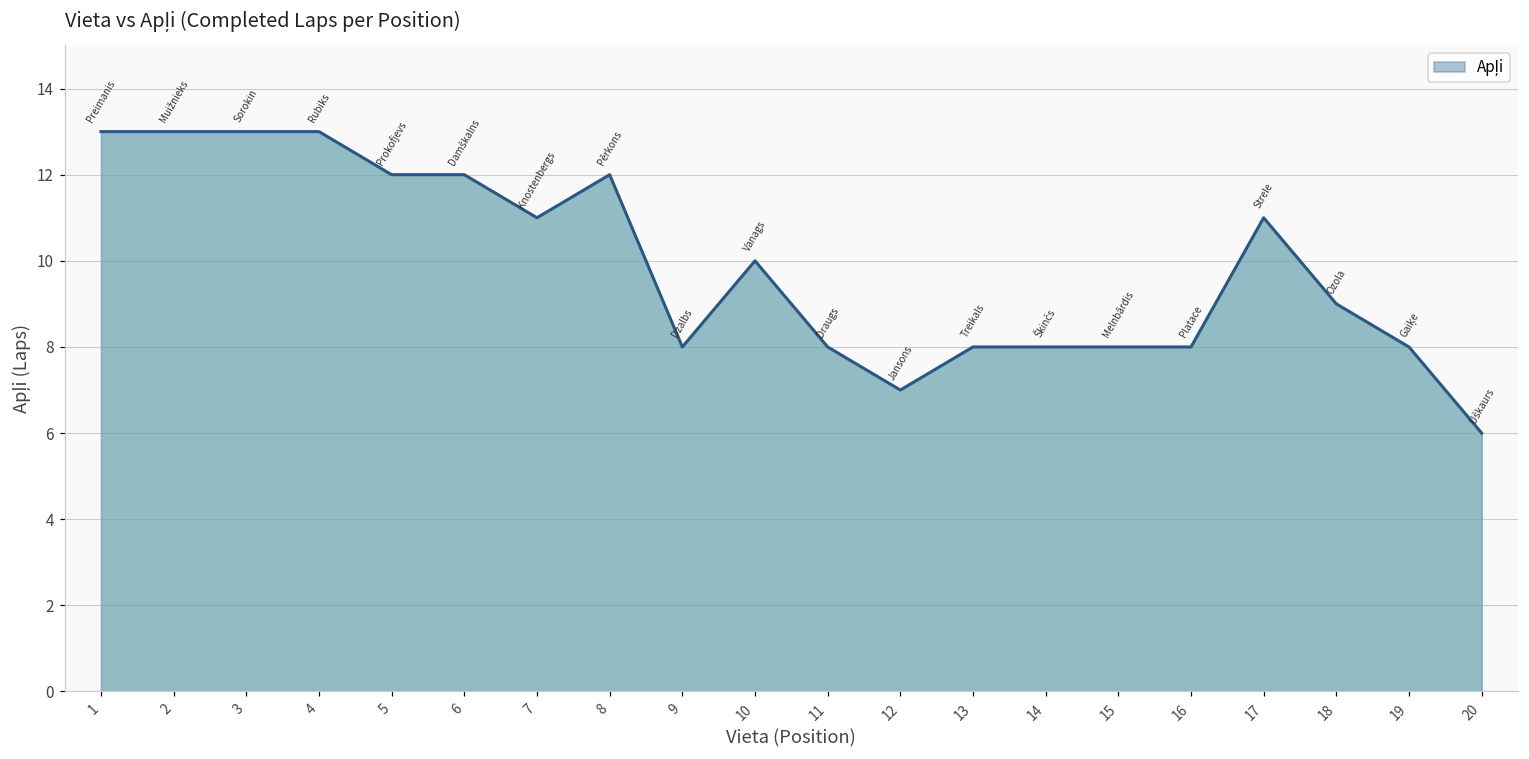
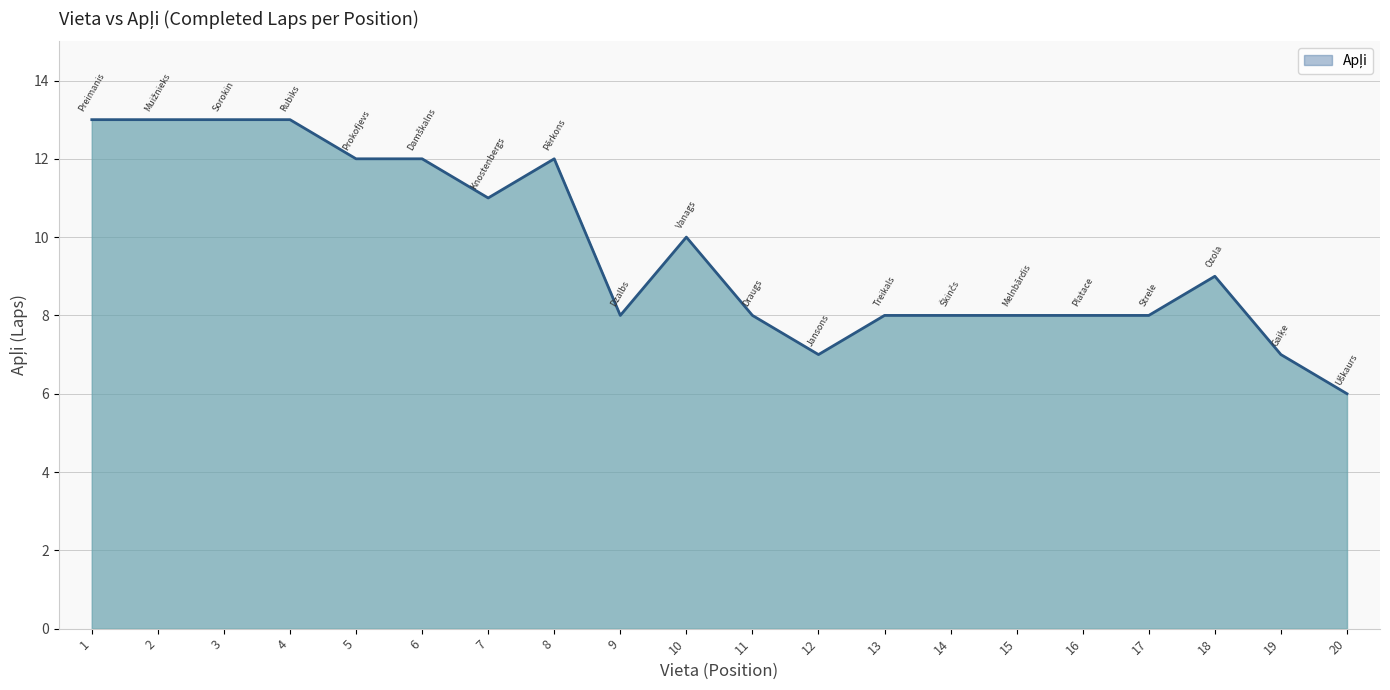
17: 11 -> 8
19: 8 -> 7
